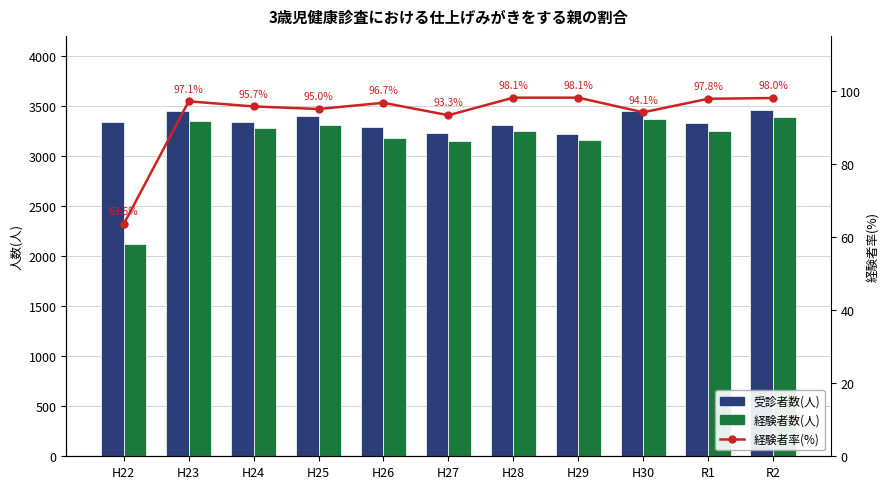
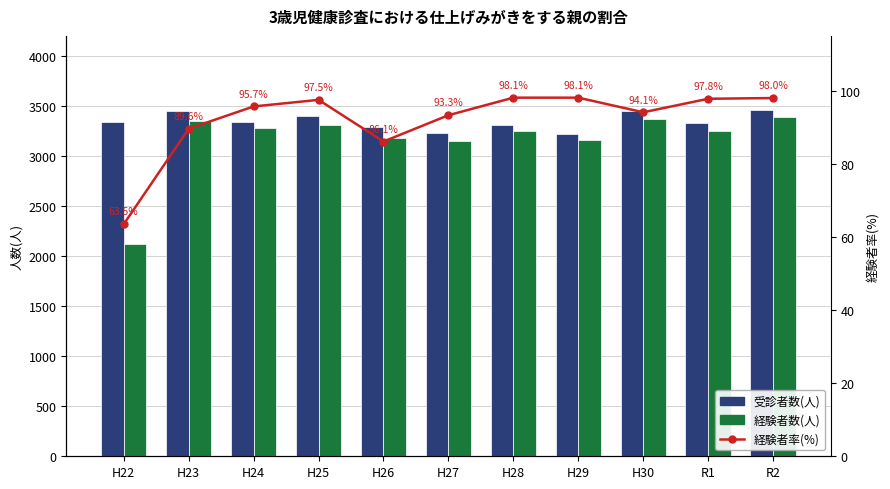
経験者率(%), H23: 97.1% -> 89.6%
経験者率(%), H25: 95.0% -> 97.5%
経験者率(%), H26: 96.7% -> 86.1%
